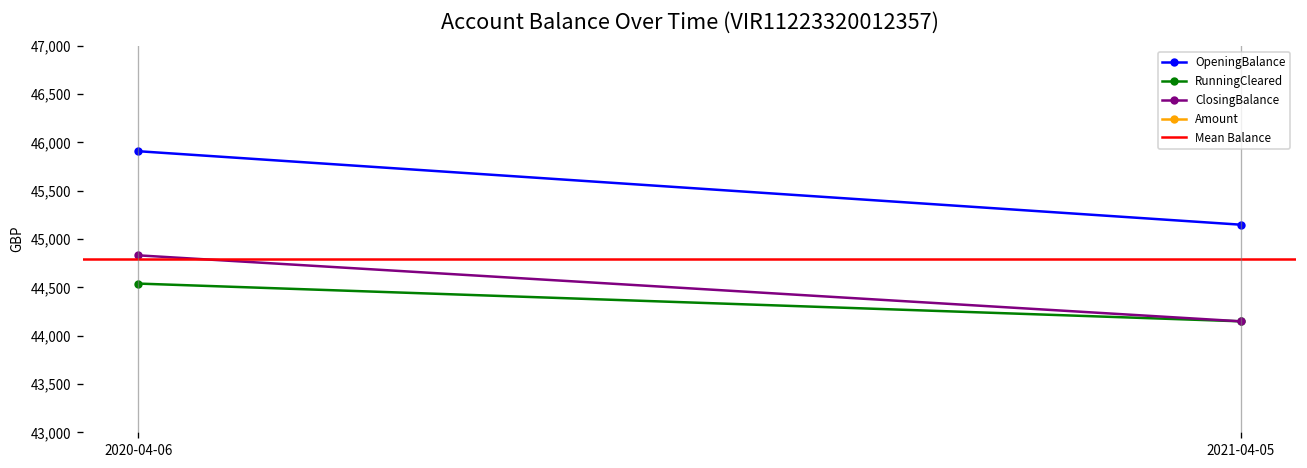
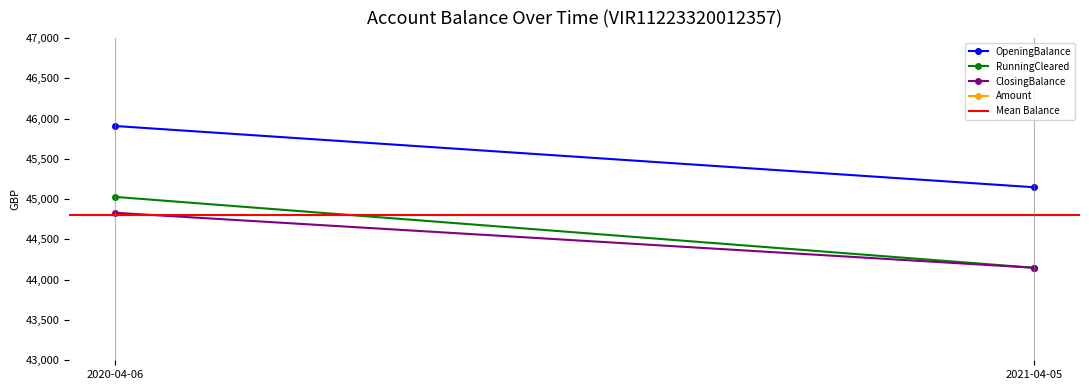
RunningCleared, 2020-04-06: 44,500 -> 45,000
